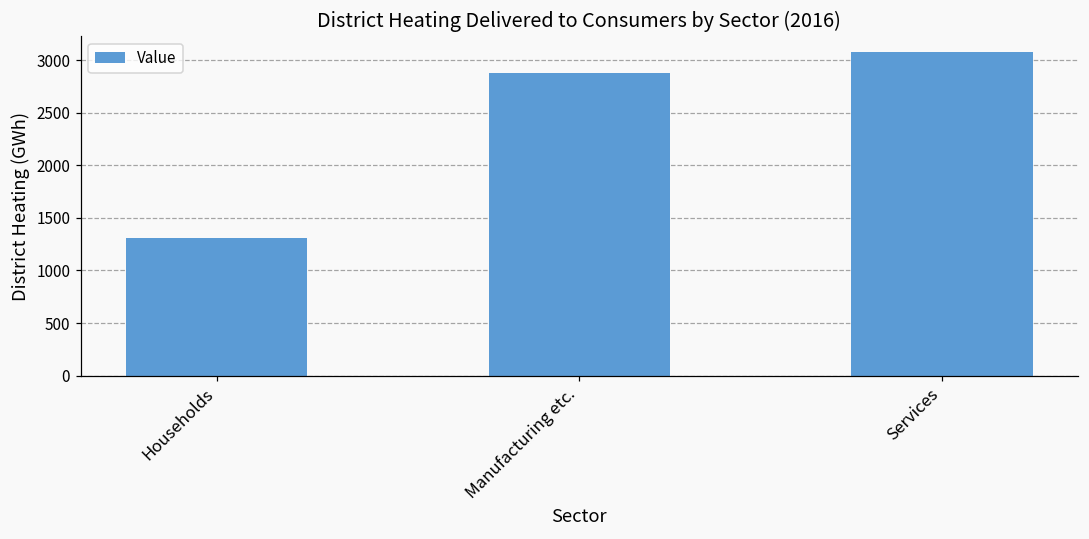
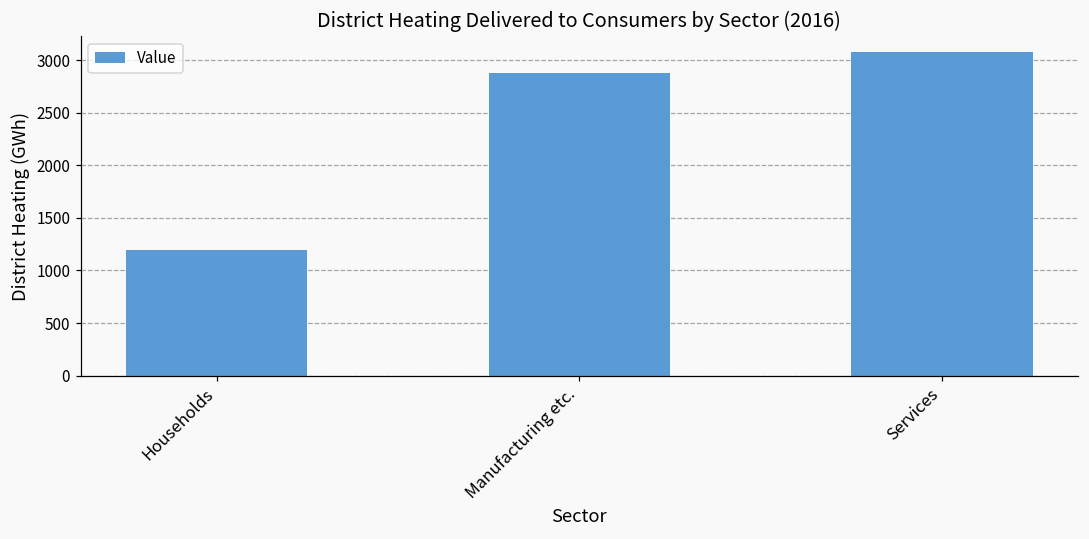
Households: 1300 -> 1200
